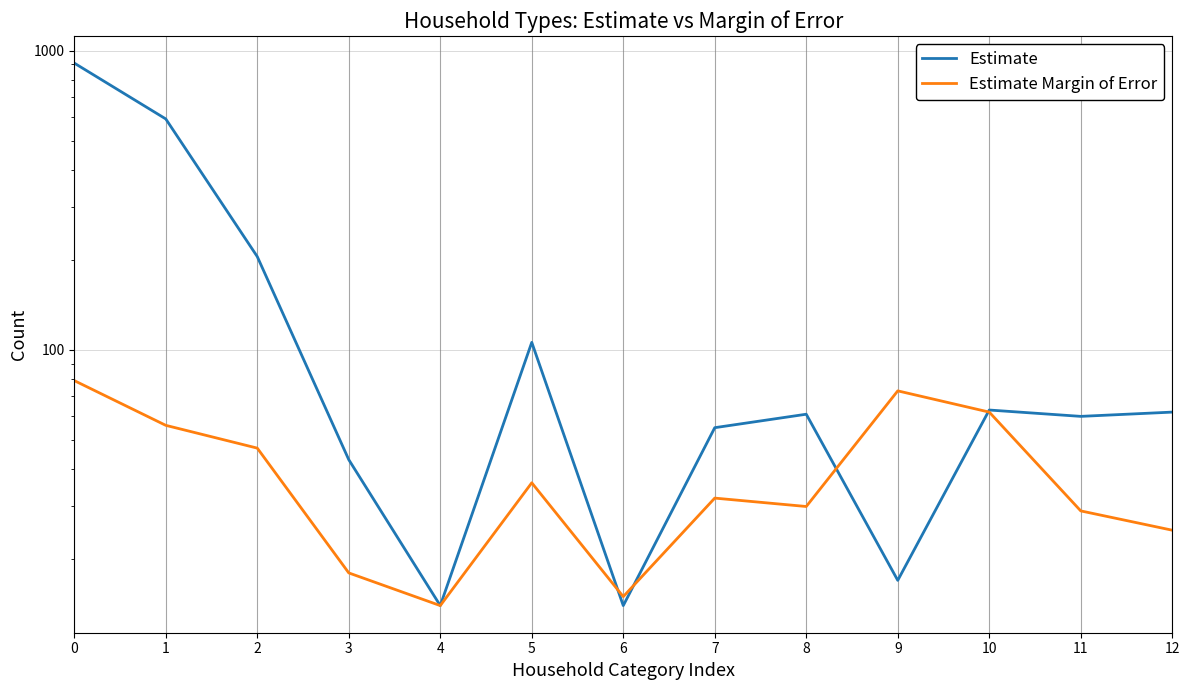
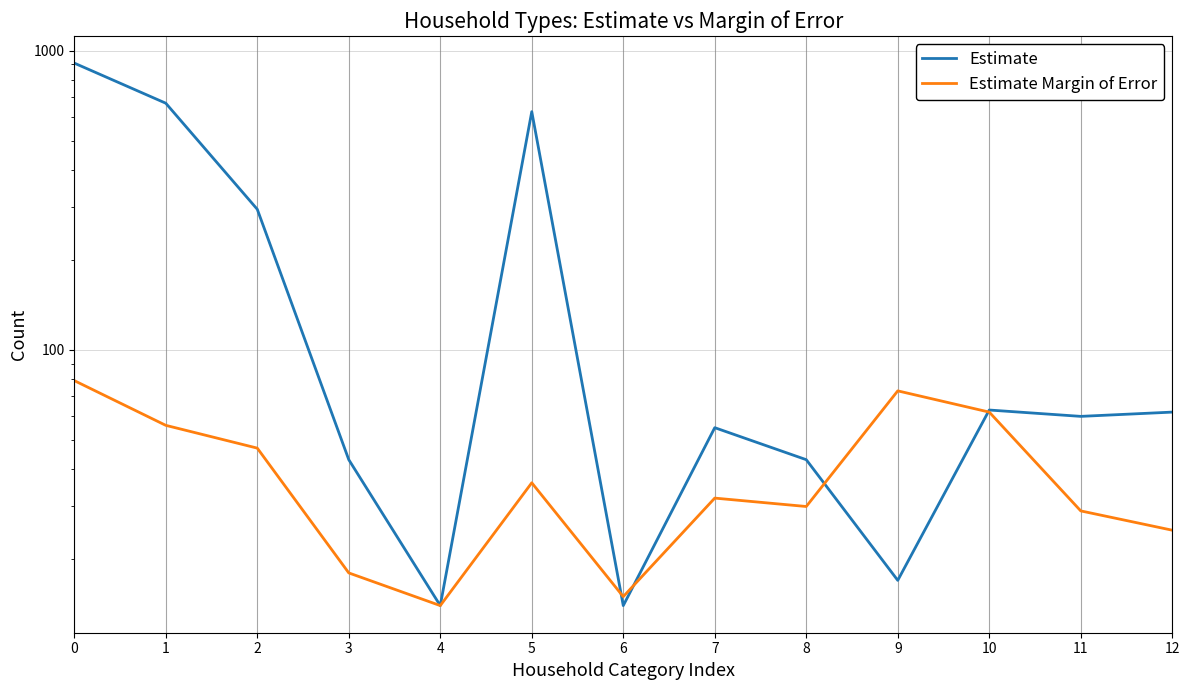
Estimate, 1: 590 -> 670
Estimate, 2: 210 -> 300
Estimate, 5: 106 -> 630
Estimate, 8: 61 -> 43
